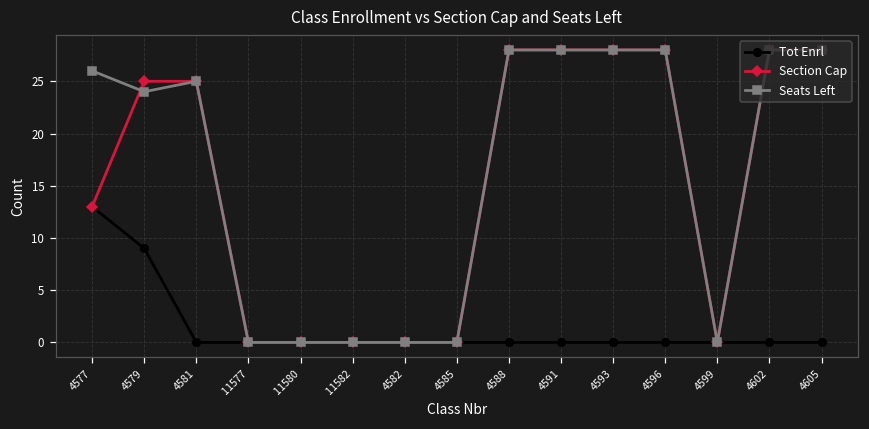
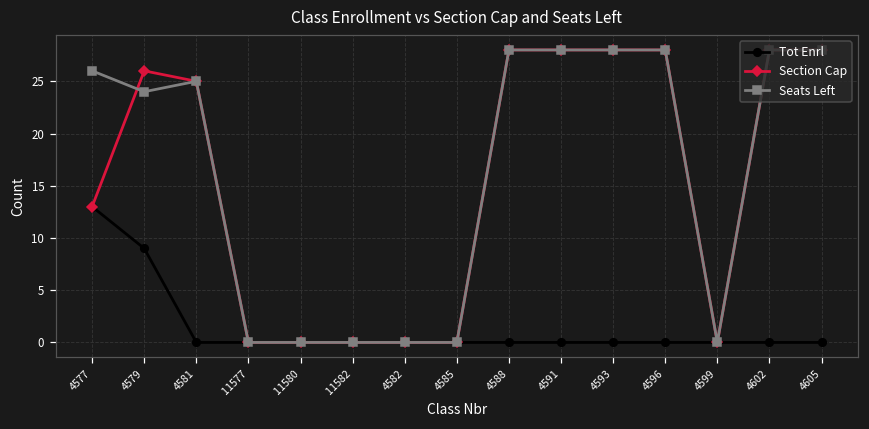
Section Cap, 4579: 25 -> 26
